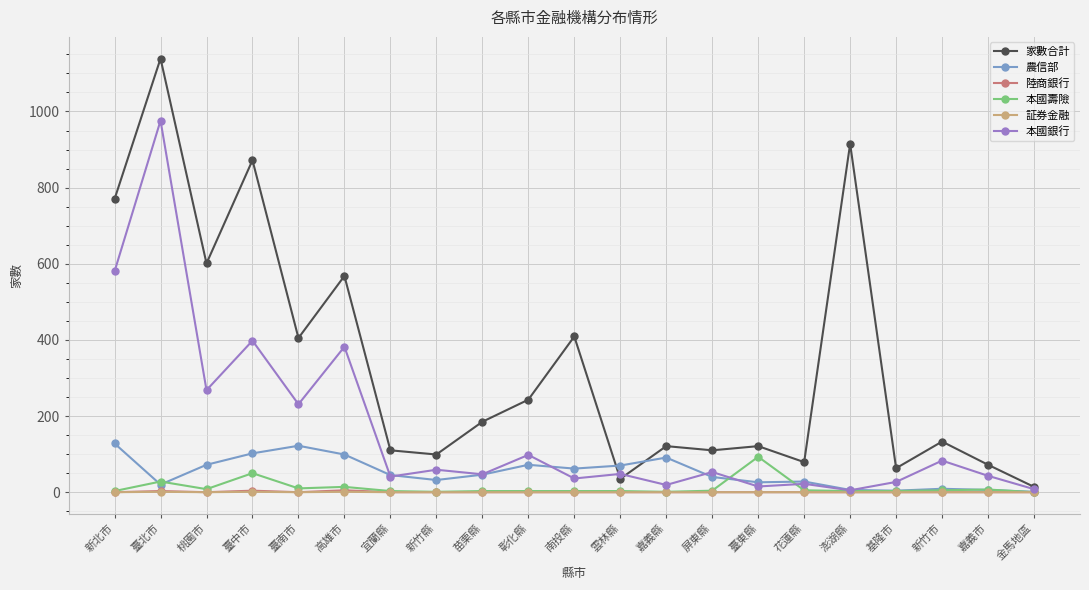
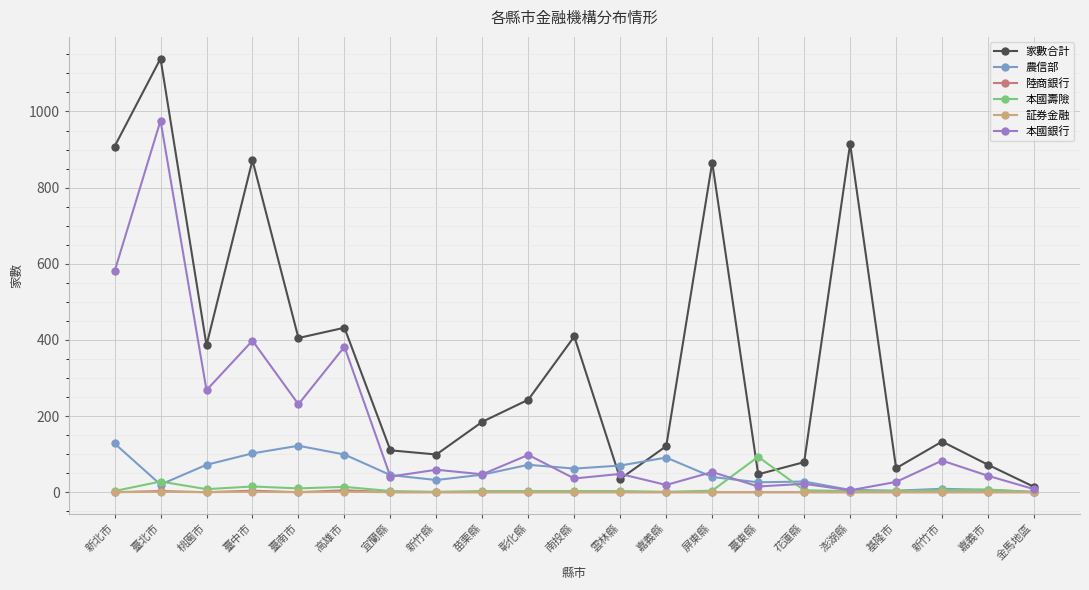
家數合計, 新北市: 770 -> 910
家數合計, 桃園市: 600 -> 390
本國壽險, 臺中市: 50 -> 20
家數合計, 高雄市: 570 -> 430
家數合計, 屏東縣: 110 -> 870
家數合計, 臺東縣: 120 -> 50
